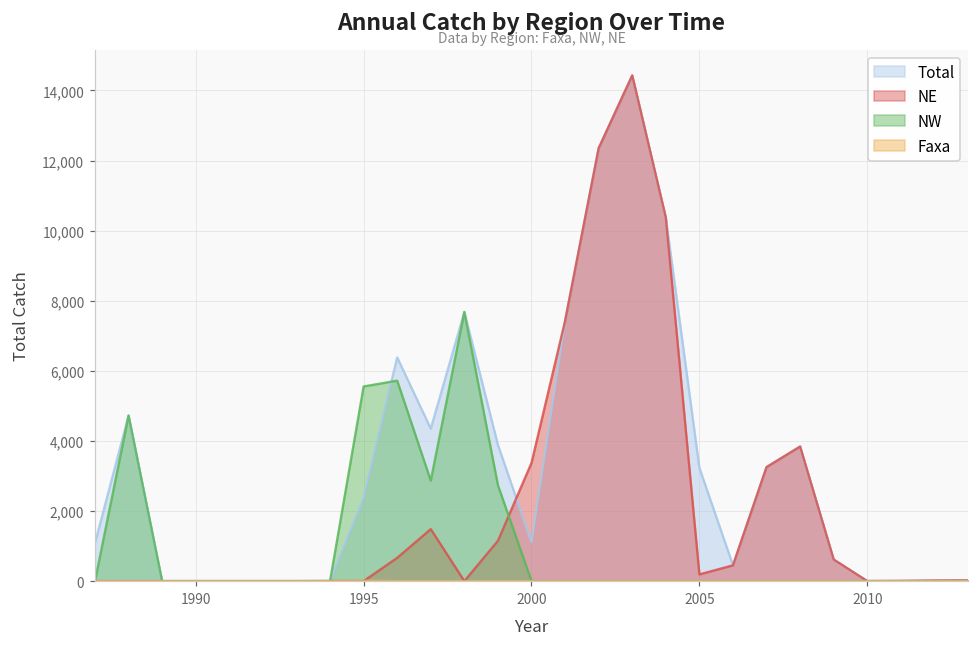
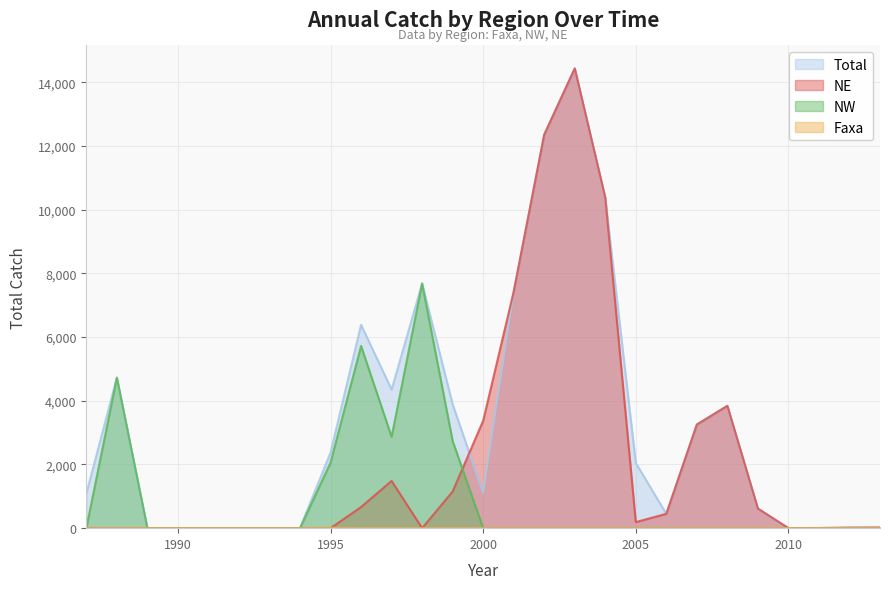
NW, 1995: 5,600 -> 2,100
Total, 2005: 3,200 -> 2,000
